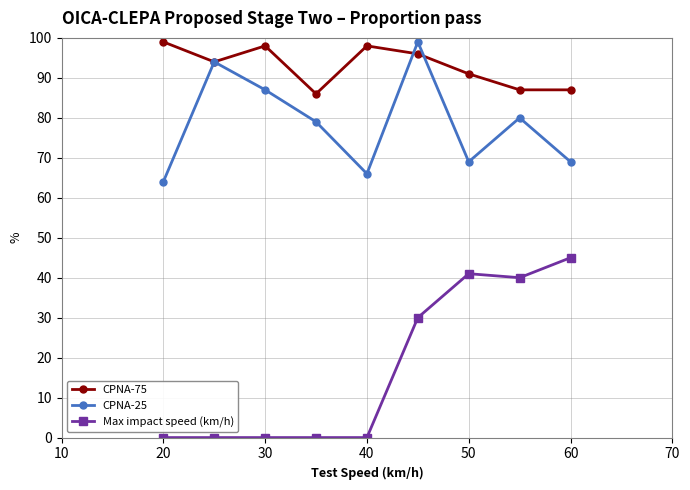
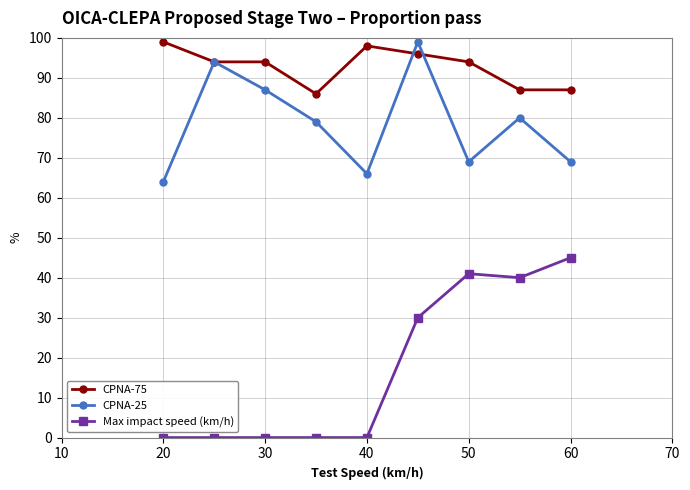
CPNA-75, 30: 98 -> 94
CPNA-75, 50: 91 -> 94
